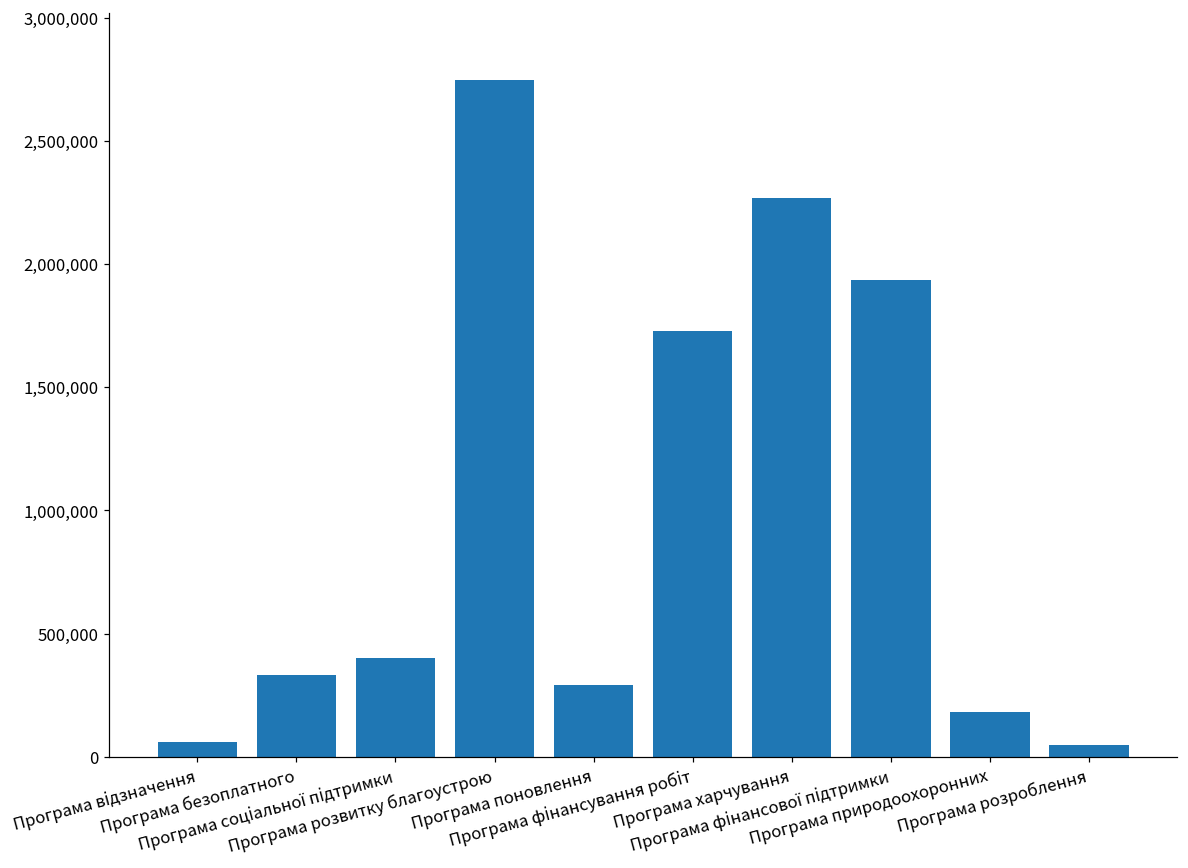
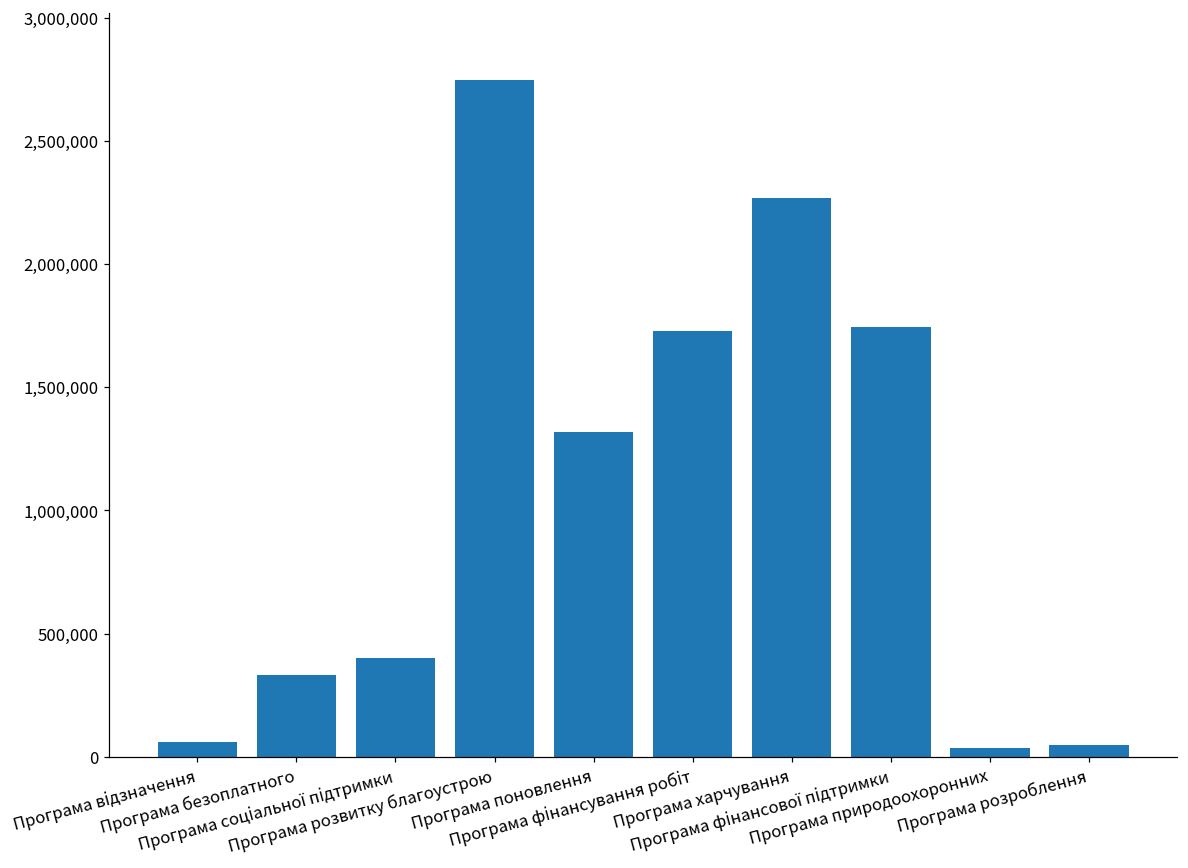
Програма поновлення: 290,000 -> 1,320,000
Програма фінансової підтримки: 1,940,000 -> 1,740,000
Програма природоохоронних: 180,000 -> 40,000
